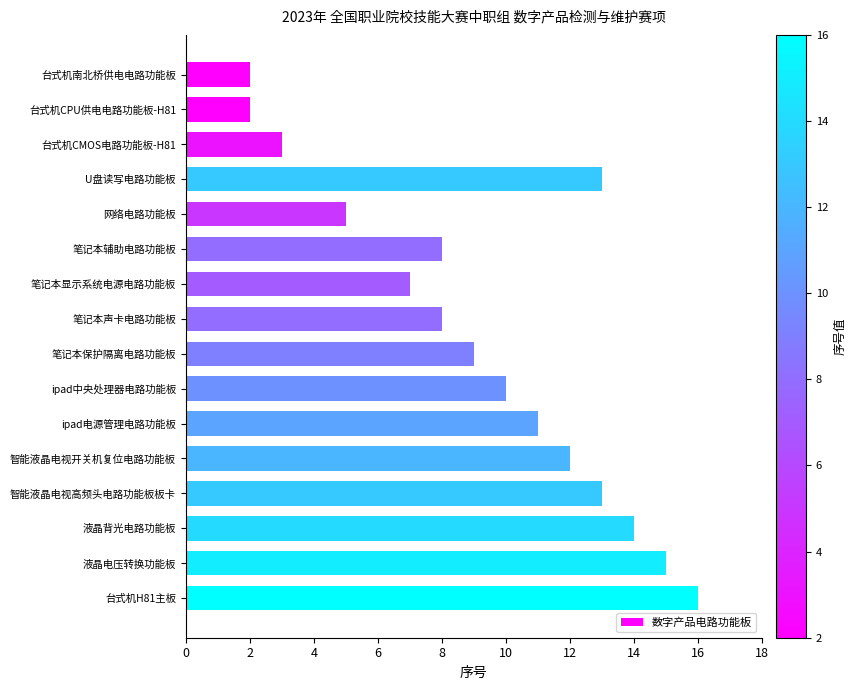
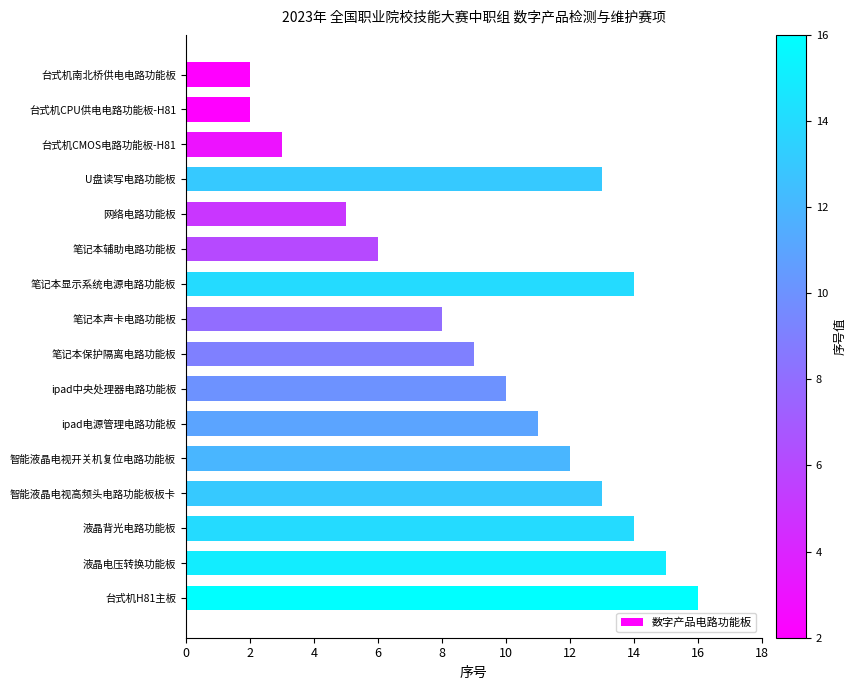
笔记本辅助电路功能板: 8 -> 6
笔记本显示系统电源电路功能板: 7 -> 14
